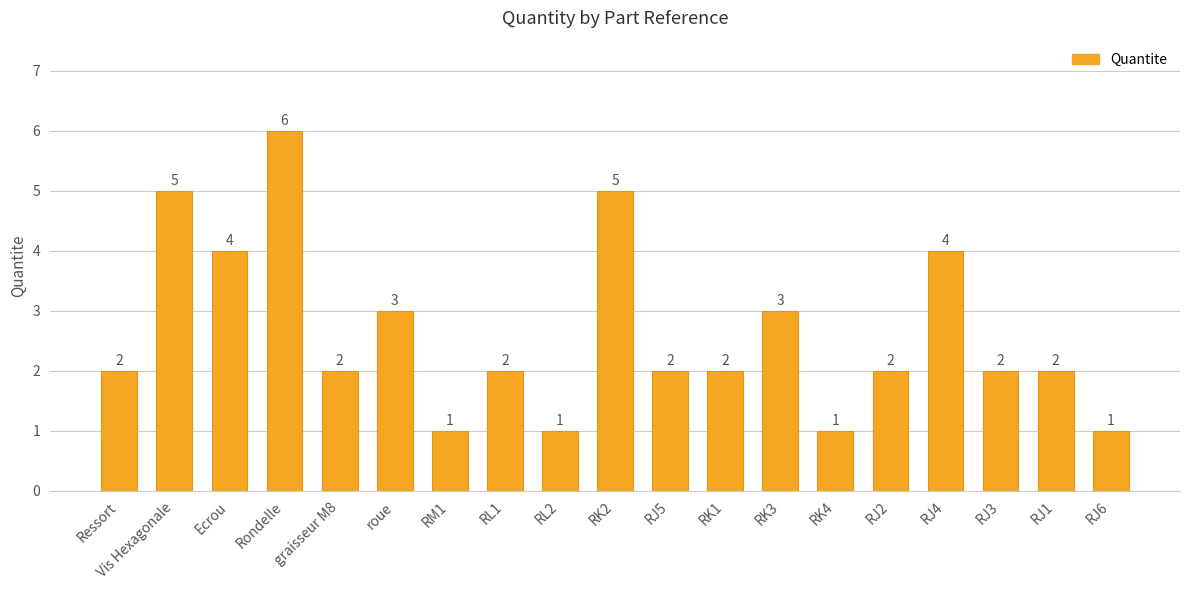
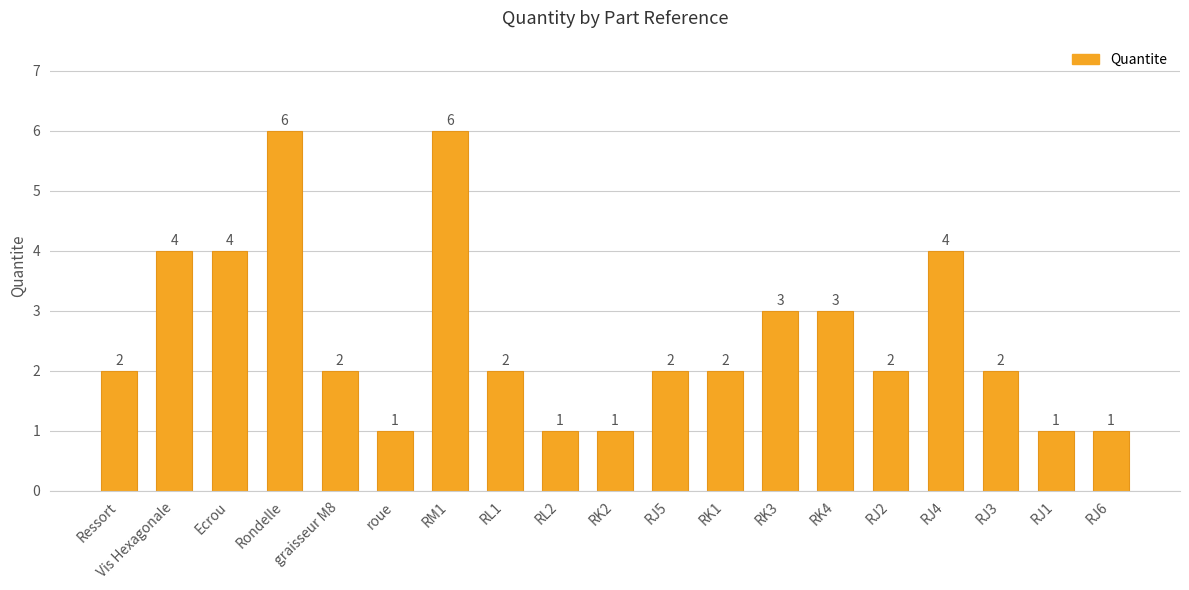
Vis Hexagonale: 5 -> 4
roue: 3 -> 1
RM1: 1 -> 6
RK2: 5 -> 1
RK4: 1 -> 3
RJ1: 2 -> 1
